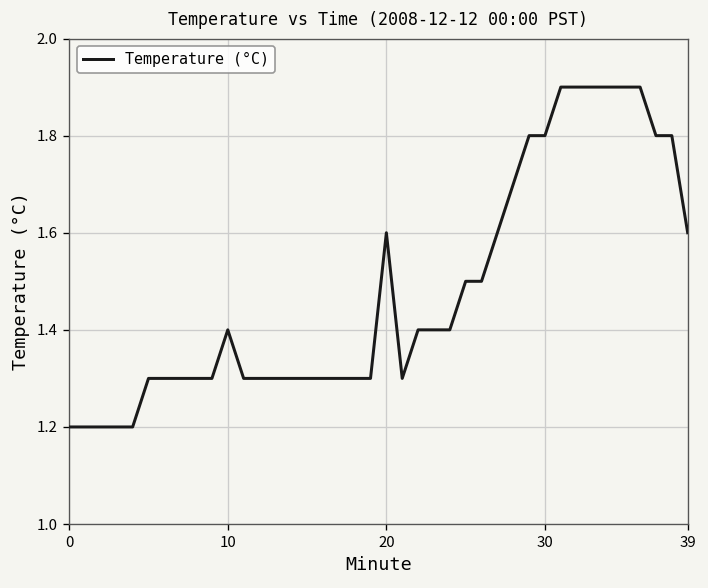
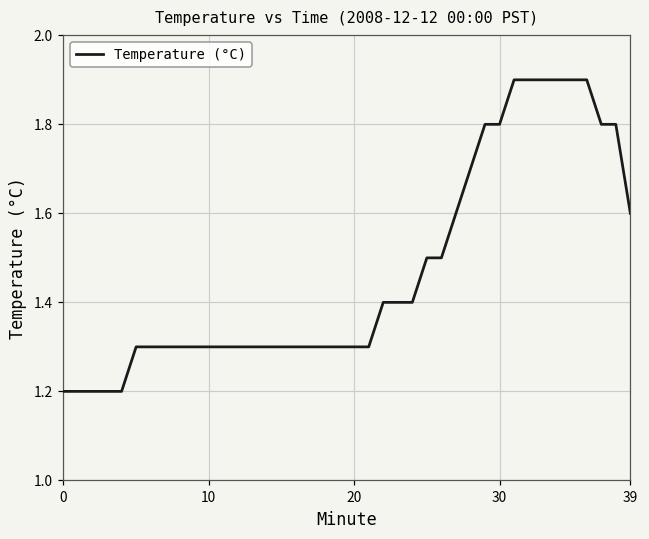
10: 1.4 -> 1.3
20: 1.6 -> 1.3
